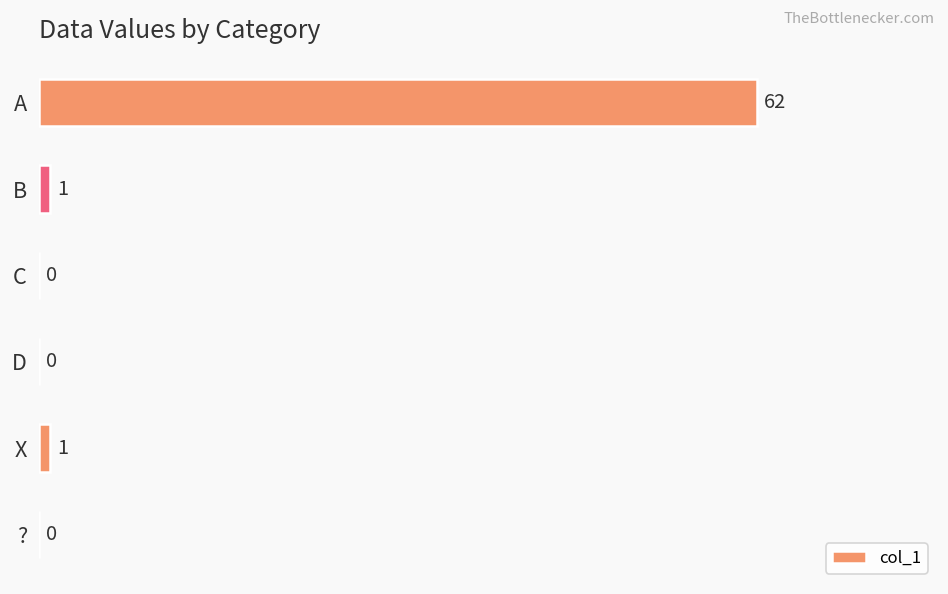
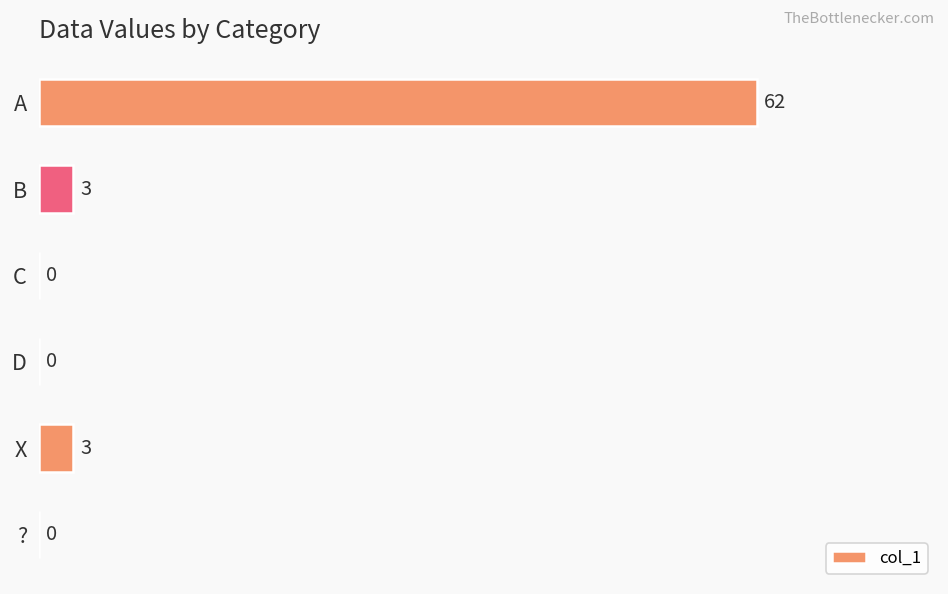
B: 1 -> 3
X: 1 -> 3
